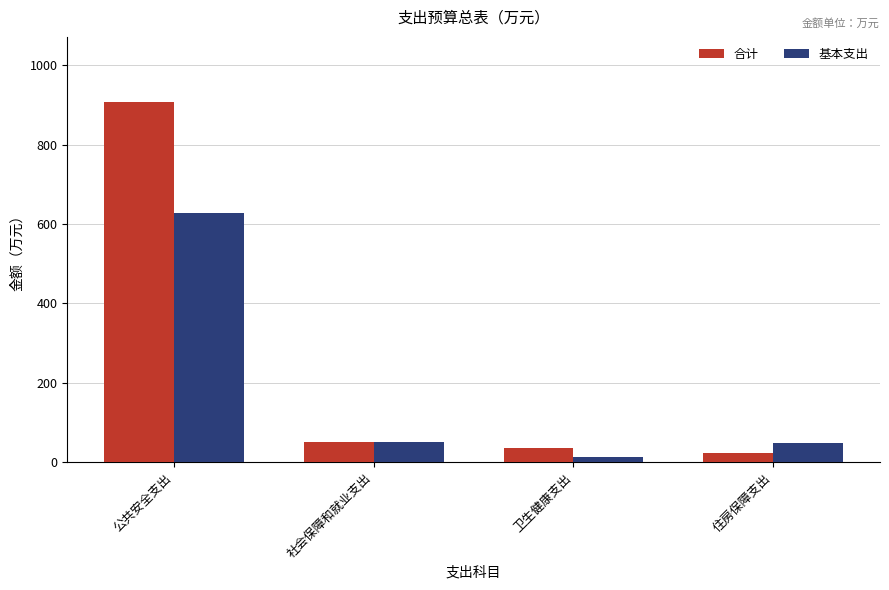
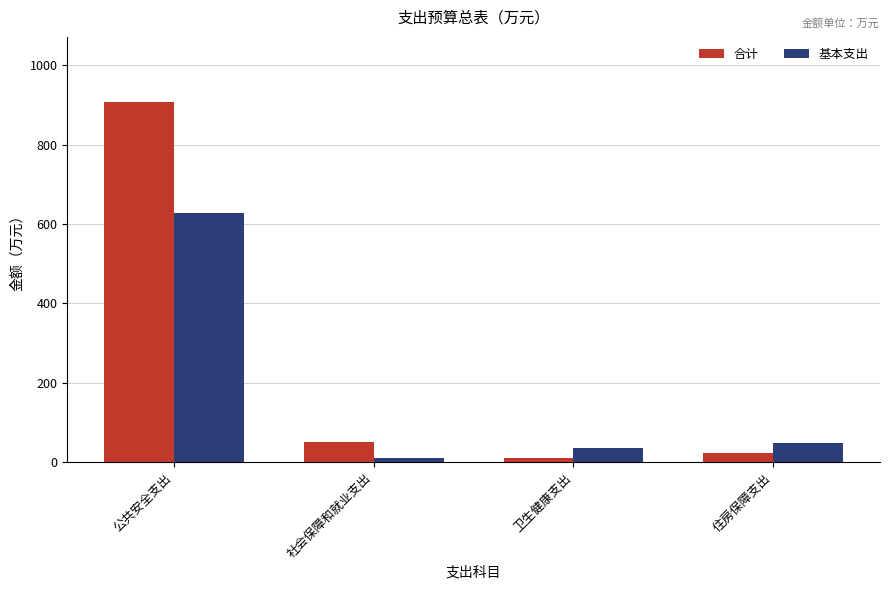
基本支出, 社会保障和就业支出: 50 -> 10
合计, 卫生健康支出: 40 -> 10
基本支出, 卫生健康支出: 10 -> 40
